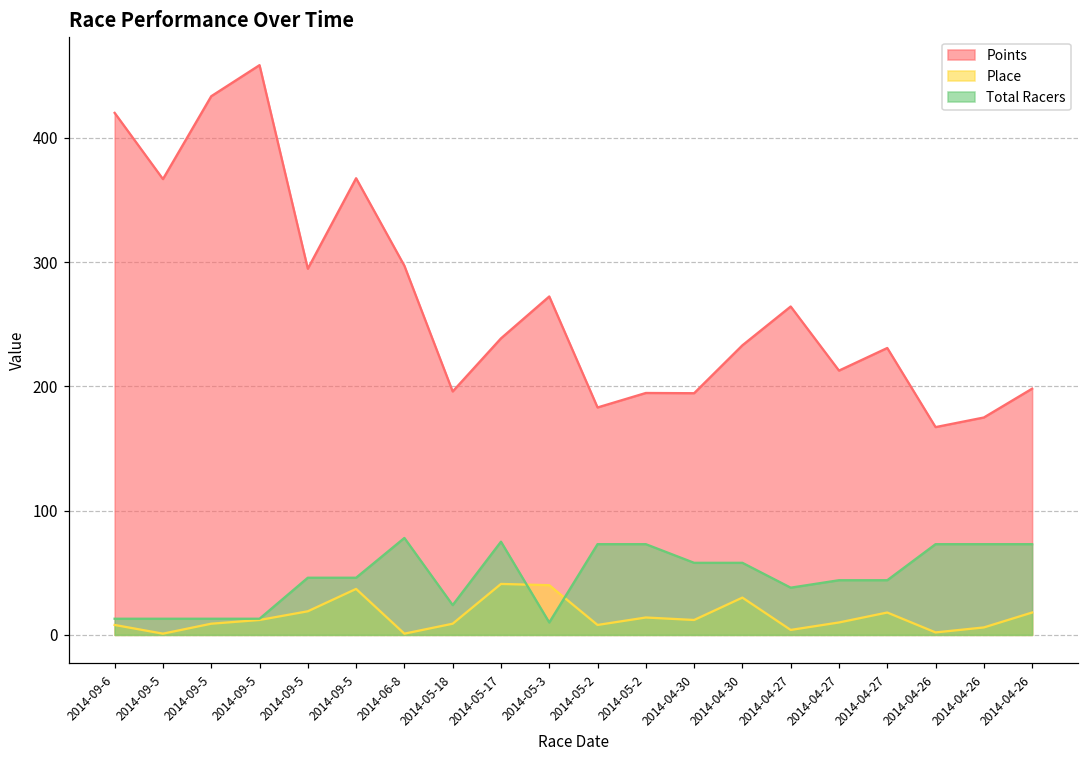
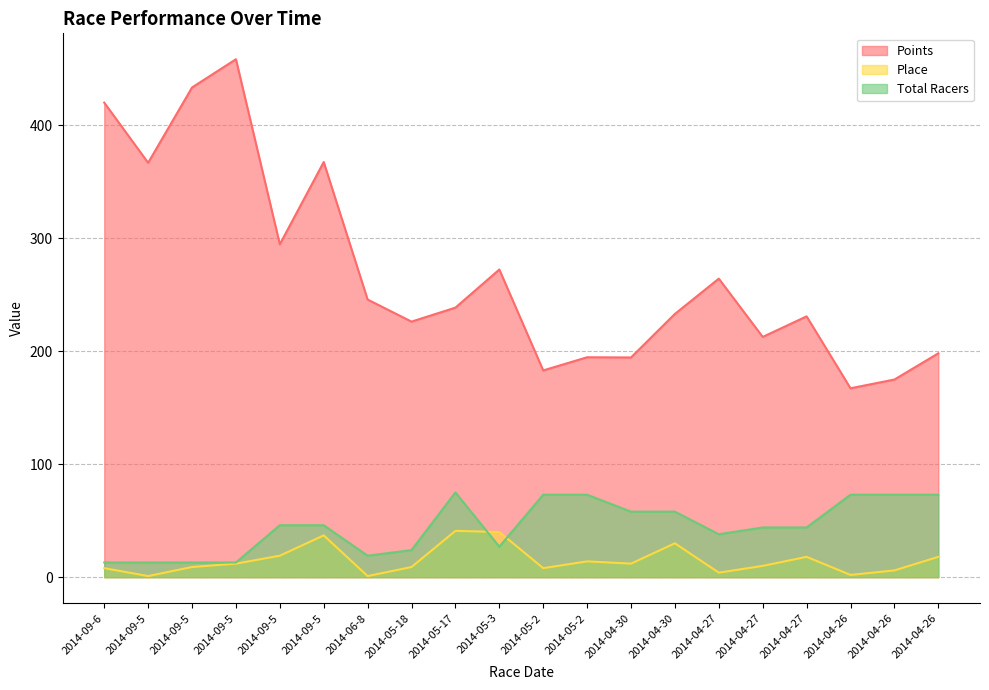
Points, 2014-06-8: 297 -> 246
Total Racers, 2014-06-8: 78 -> 19
Points, 2014-05-18: 196 -> 226
Total Racers, 2014-05-3: 10 -> 27
